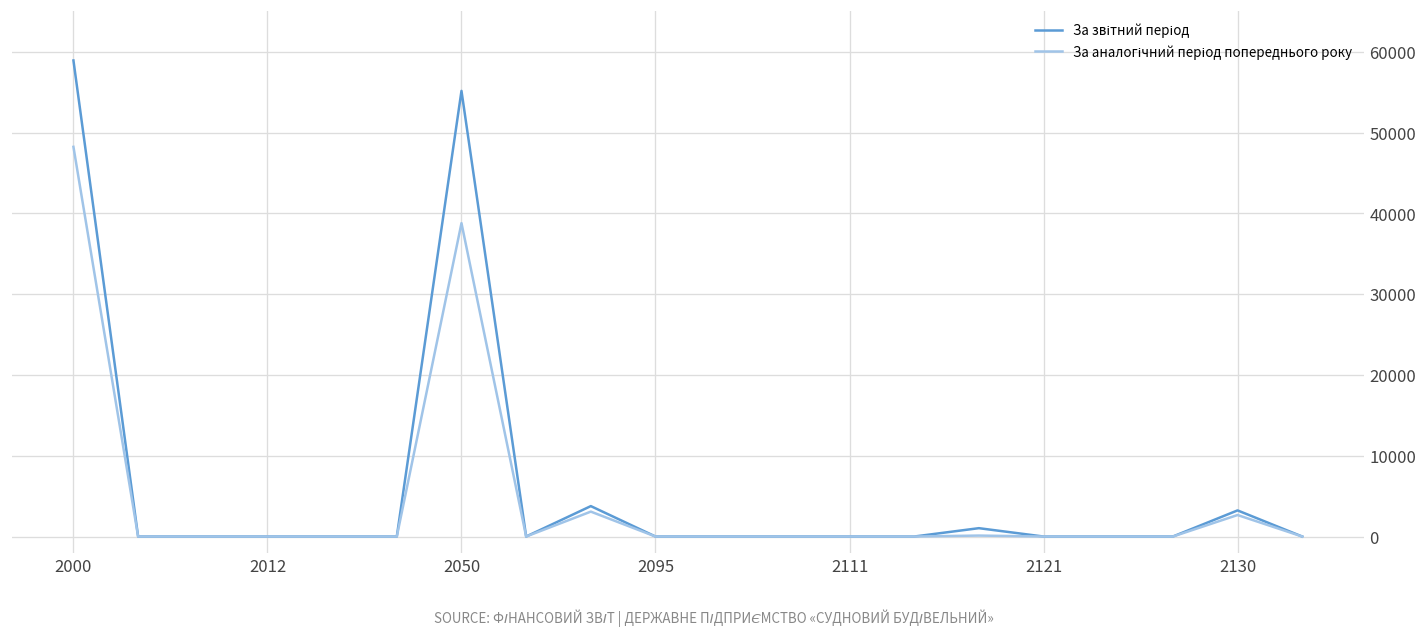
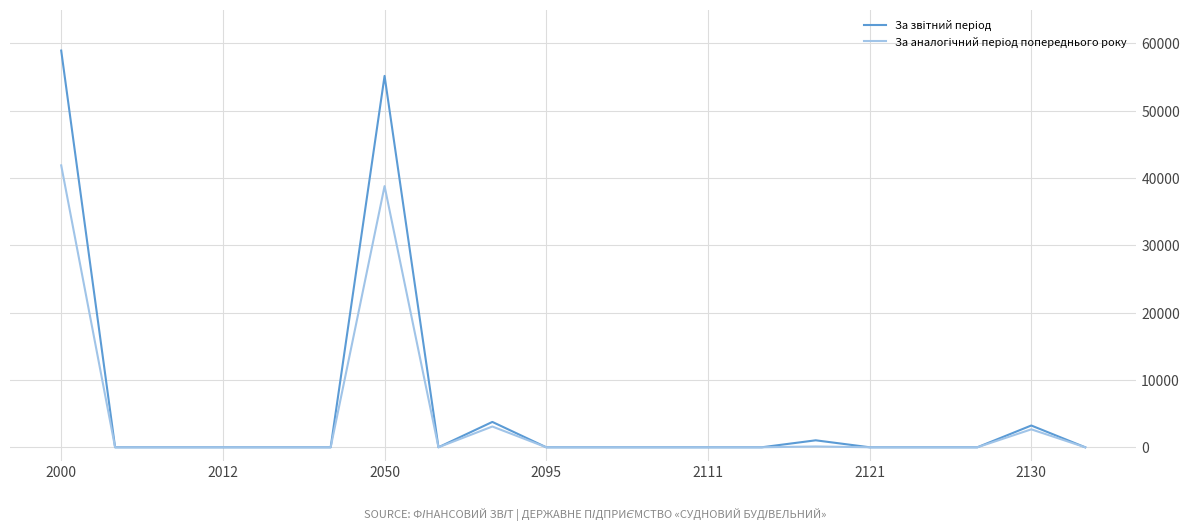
За аналогічний період попереднього року, 2000: 48000 -> 42000
